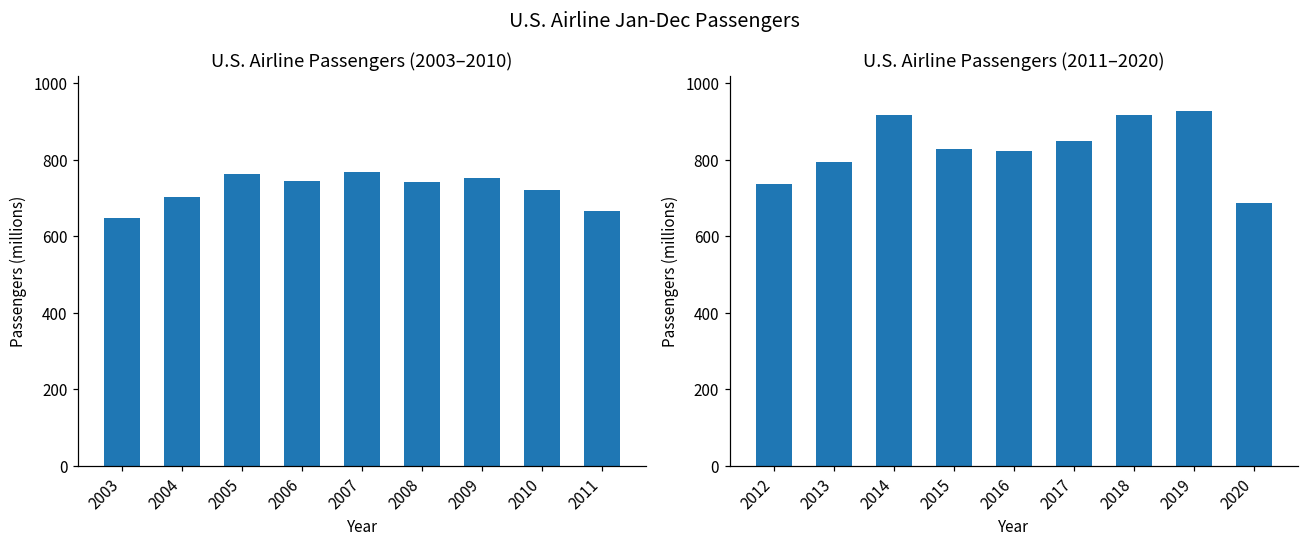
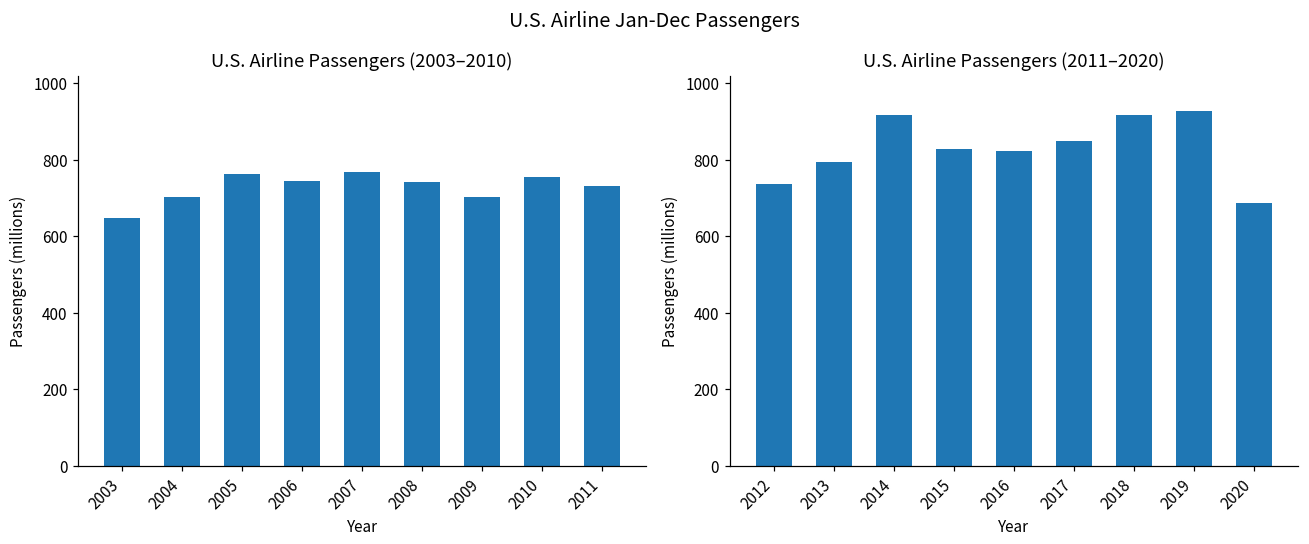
U.S. Airline Passengers (2003–2010), 2009: 750 -> 700
U.S. Airline Passengers (2003–2010), 2010: 720 -> 750
U.S. Airline Passengers (2003–2010), 2011: 670 -> 730
